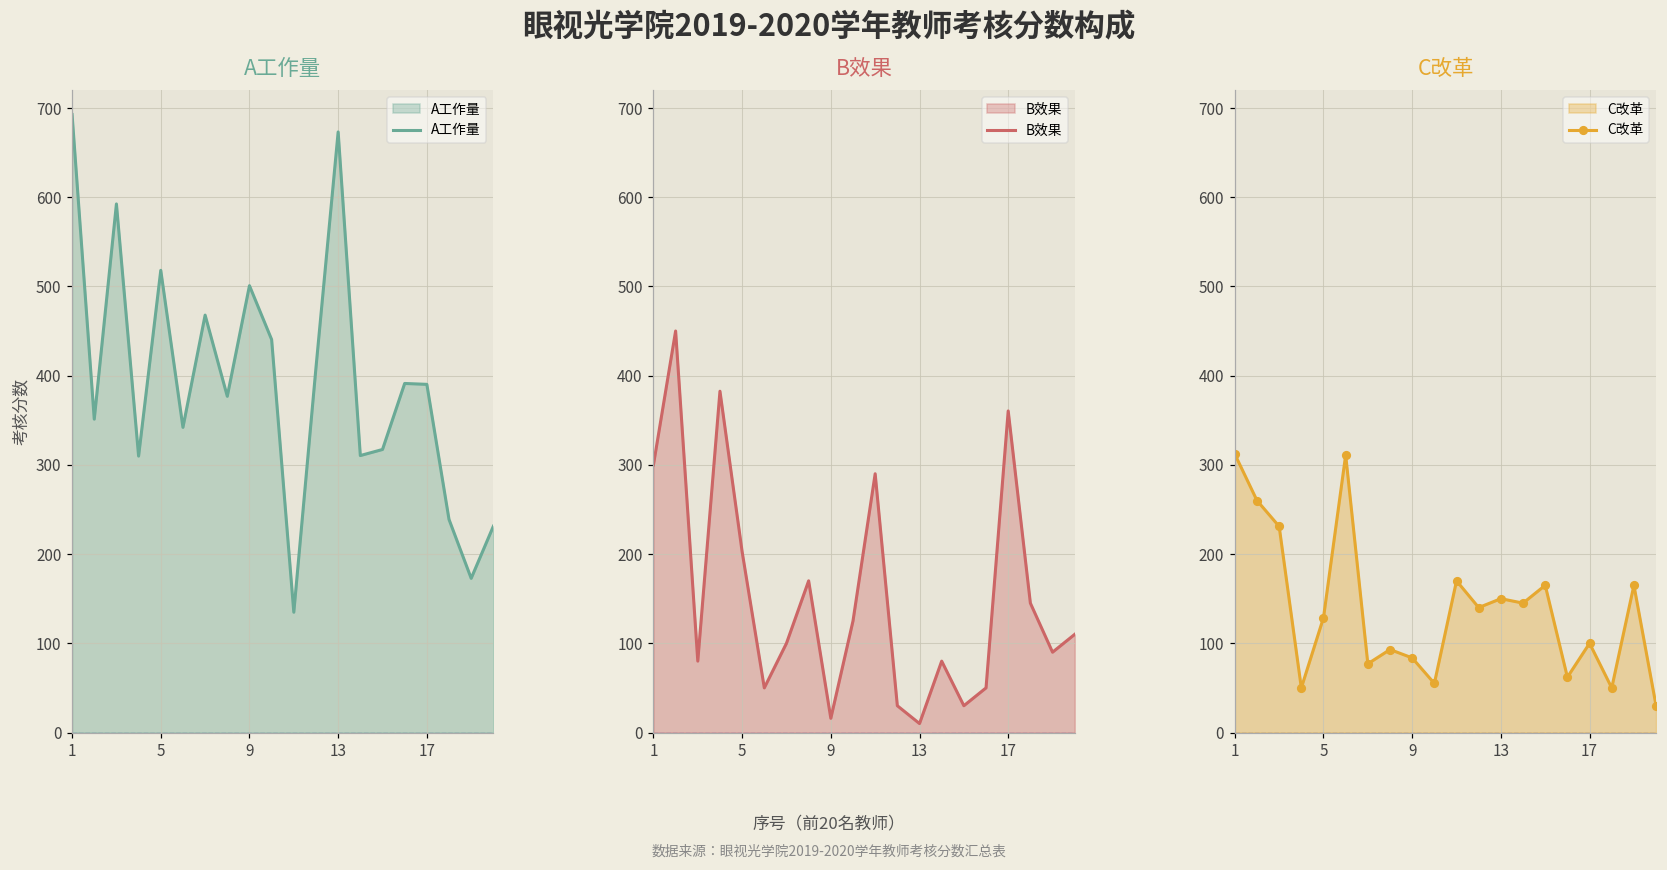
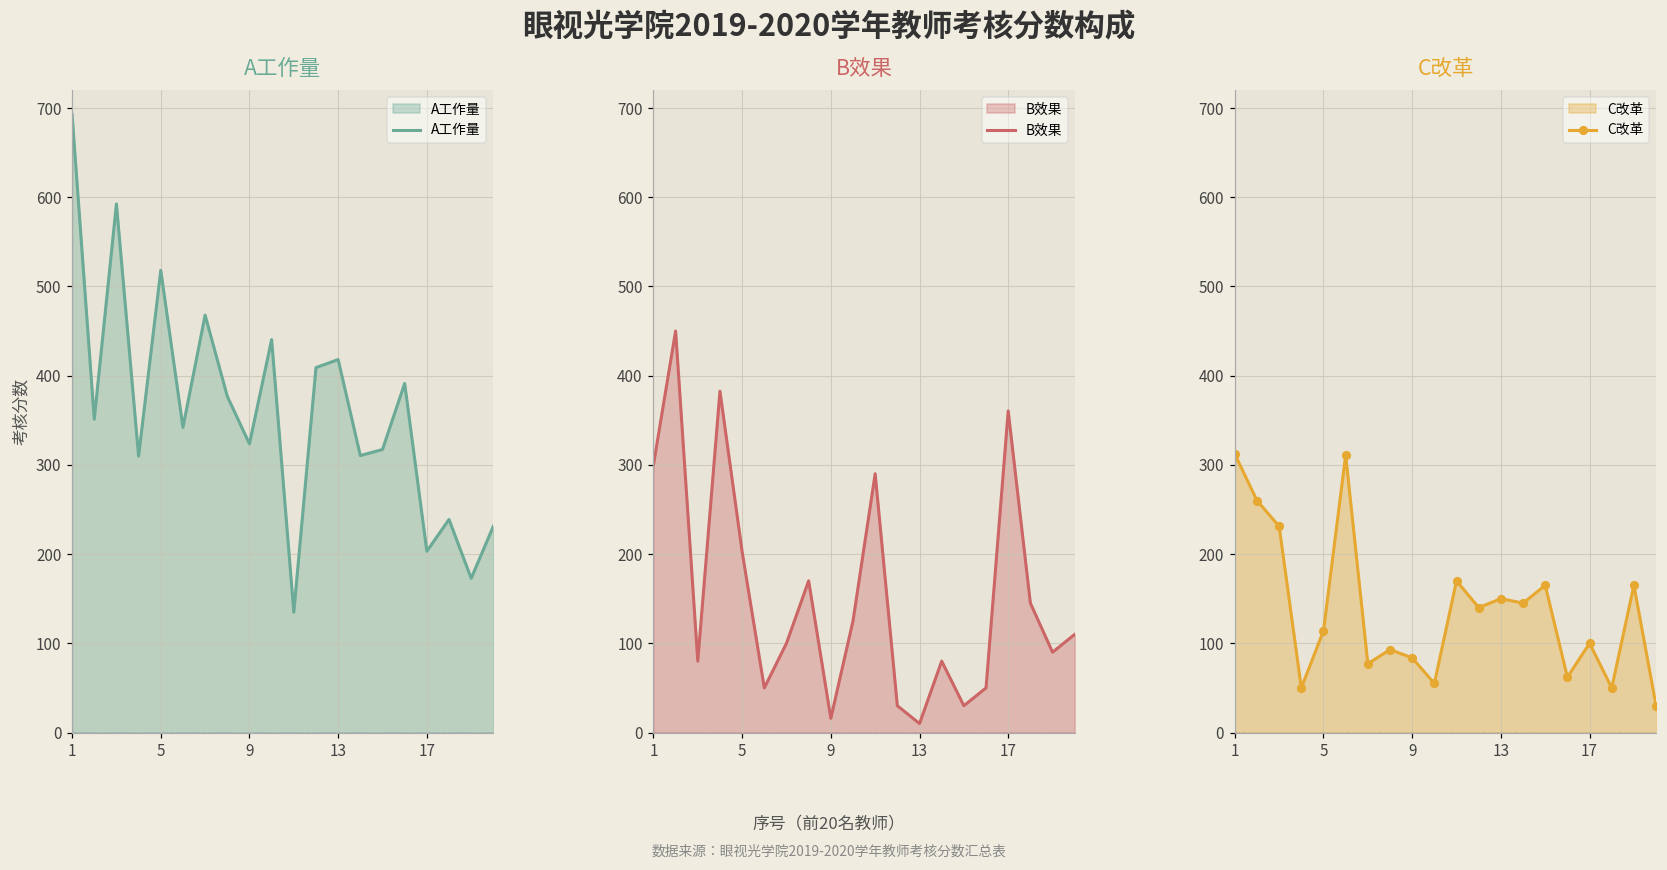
A工作量, 9: 500 -> 320
A工作量, 13: 670 -> 420
A工作量, 17: 390 -> 200
C改革, 5: 130 -> 110
